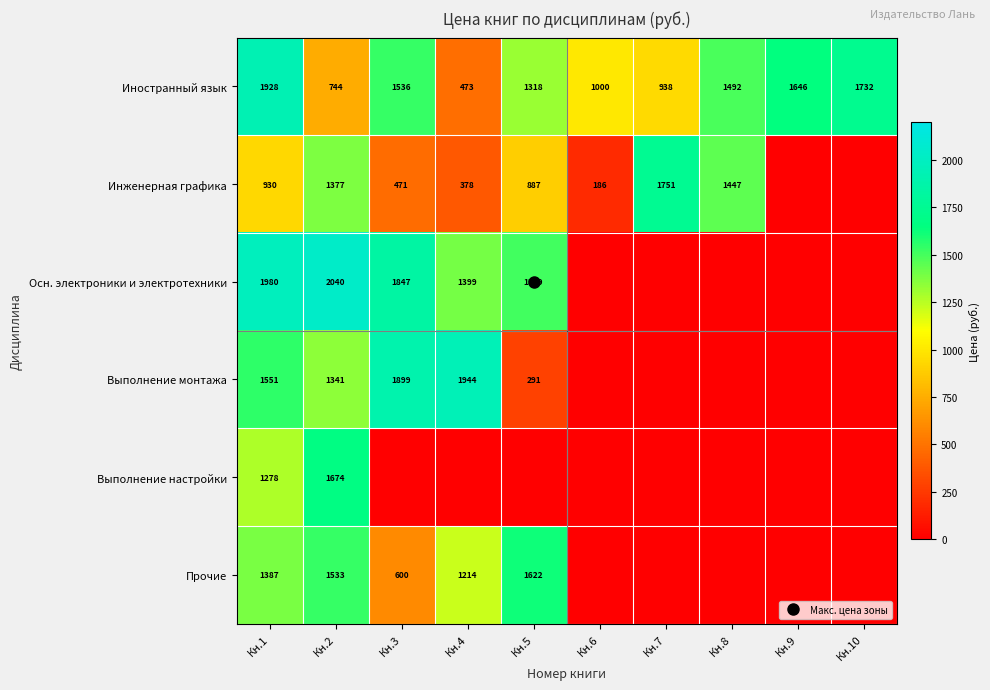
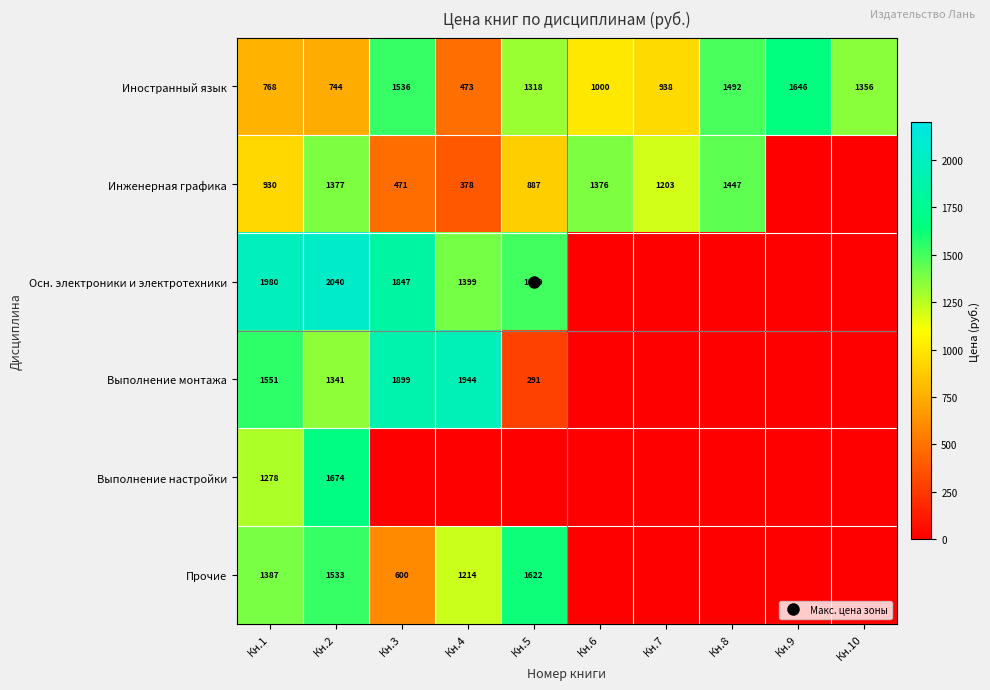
Иностранный язык, Кн.1: 1928 -> 768
Иностранный язык, Кн.10: 1732 -> 1356
Инженерная графика, Кн.6: 186 -> 1376
Инженерная графика, Кн.7: 1751 -> 1203
